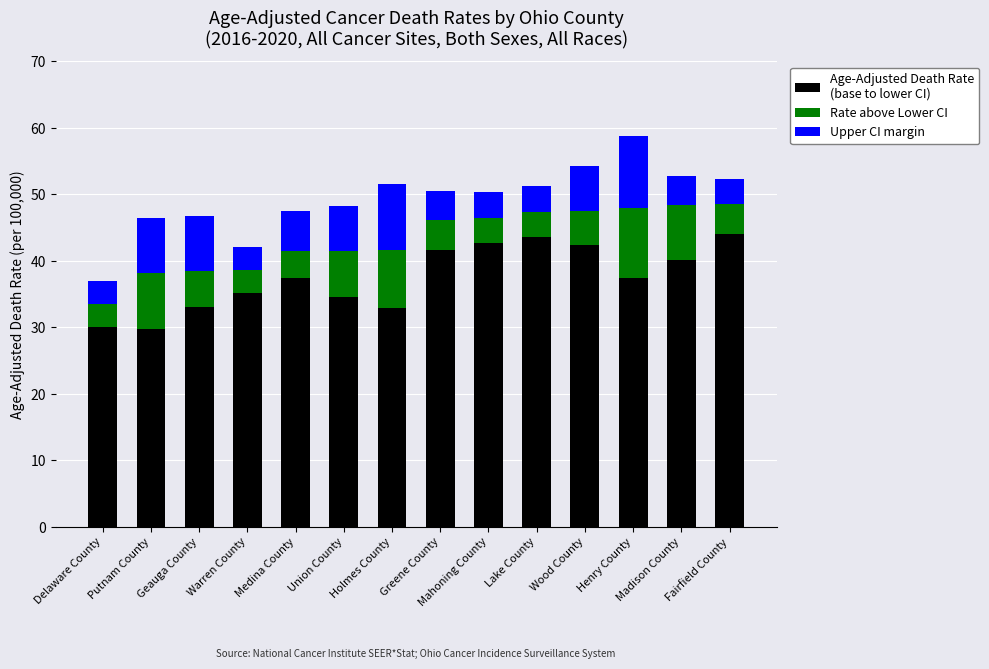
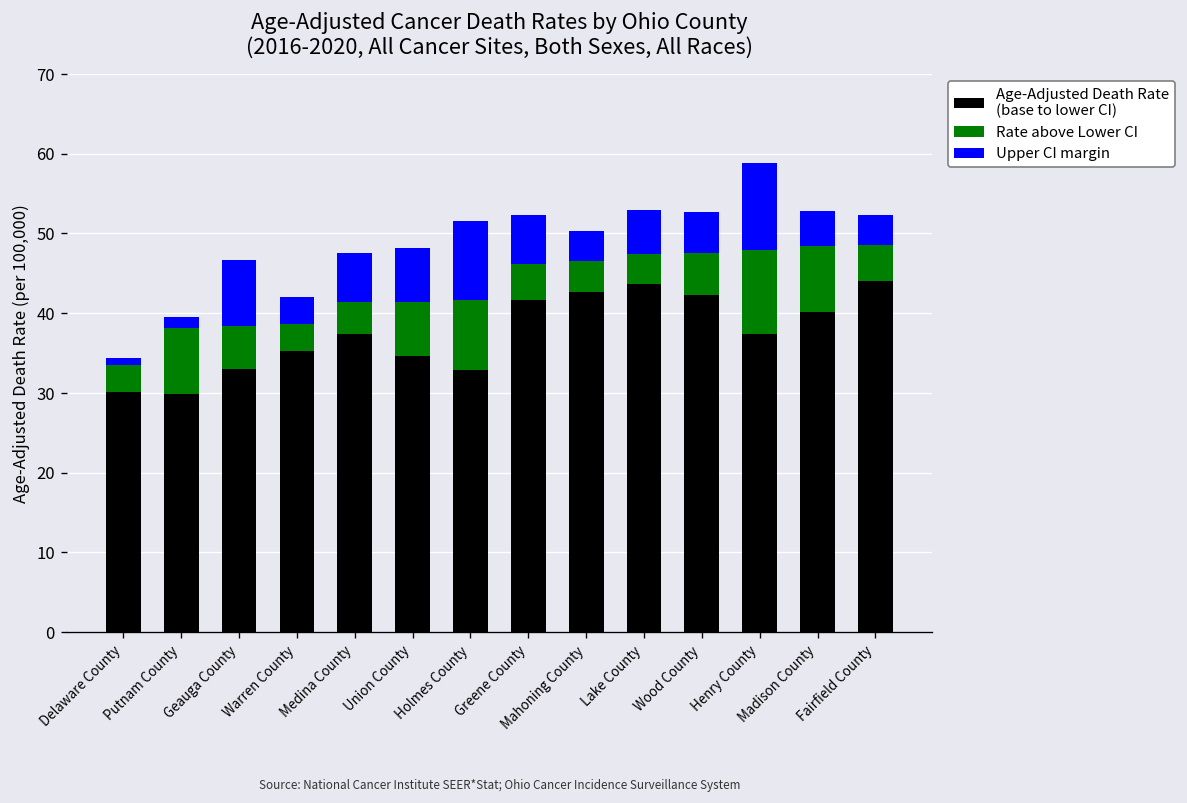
Upper CI margin, Delaware County: 3 -> 1
Upper CI margin, Putnam County: 8 -> 1
Upper CI margin, Greene County: 4 -> 6
Upper CI margin, Lake County: 4 -> 6
Upper CI margin, Wood County: 7 -> 5
